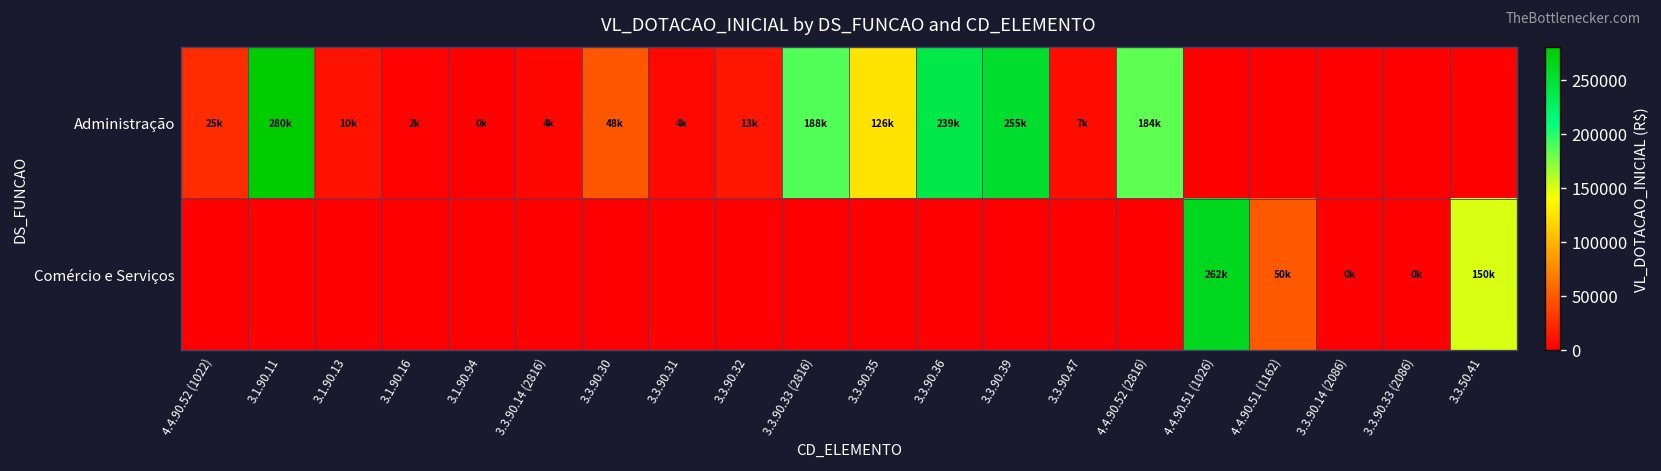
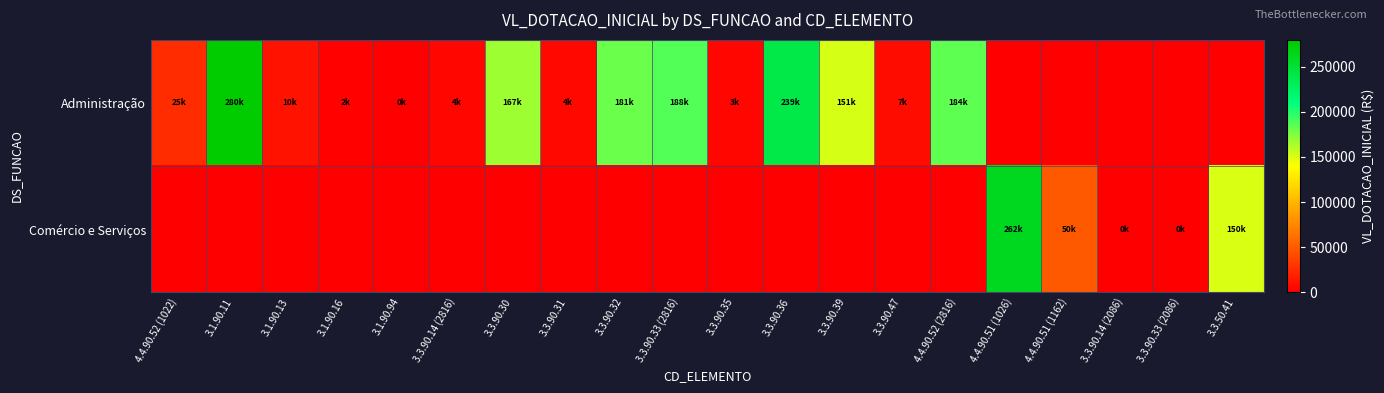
Administração, 3.3.90.30: 48k -> 167k
Administração, 3.3.90.32: 13k -> 181k
Administração, 3.3.90.35: 126k -> 3k
Administração, 3.3.90.39: 255k -> 151k
